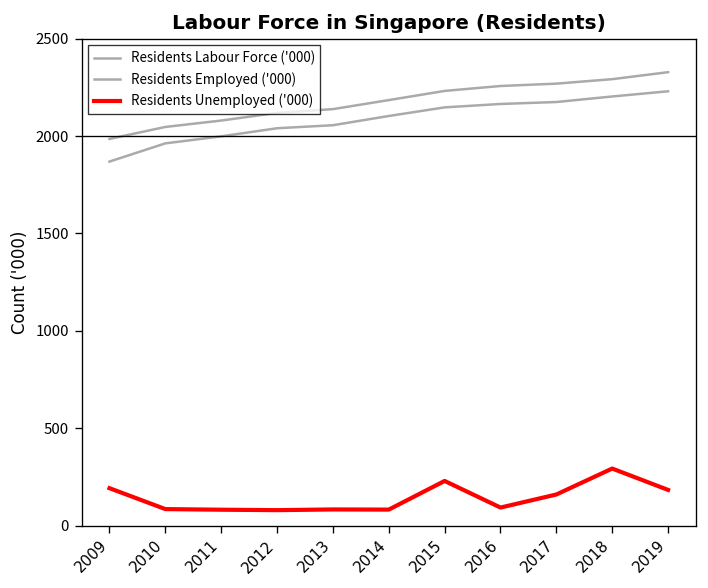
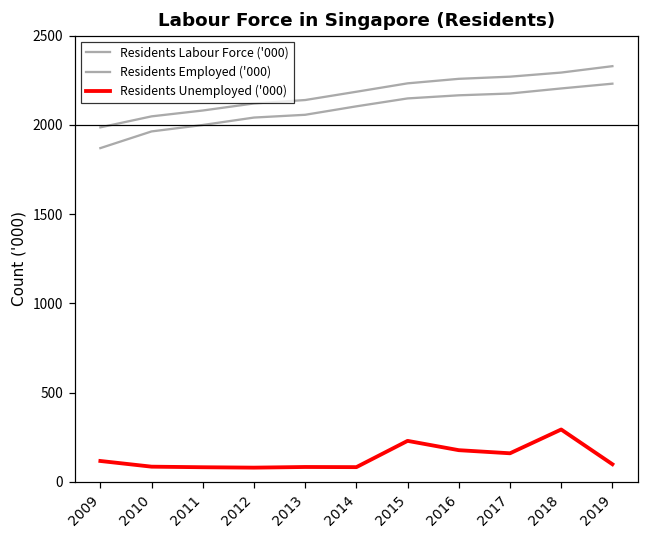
Residents Unemployed ('000), 2009: 190 -> 120
Residents Unemployed ('000), 2016: 90 -> 180
Residents Unemployed ('000), 2019: 180 -> 100
